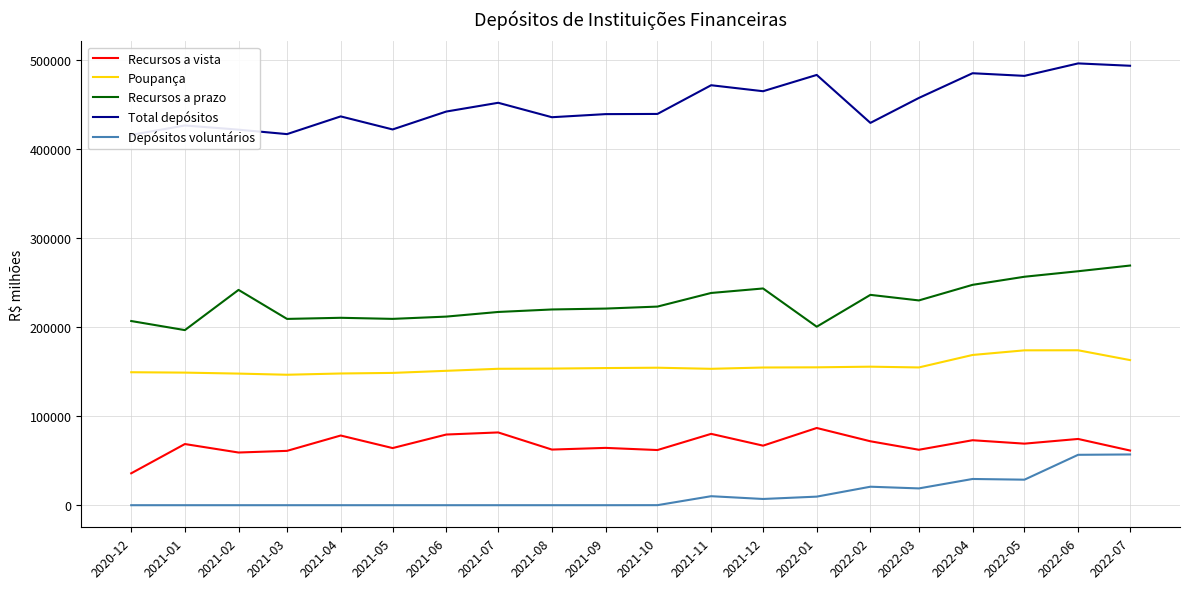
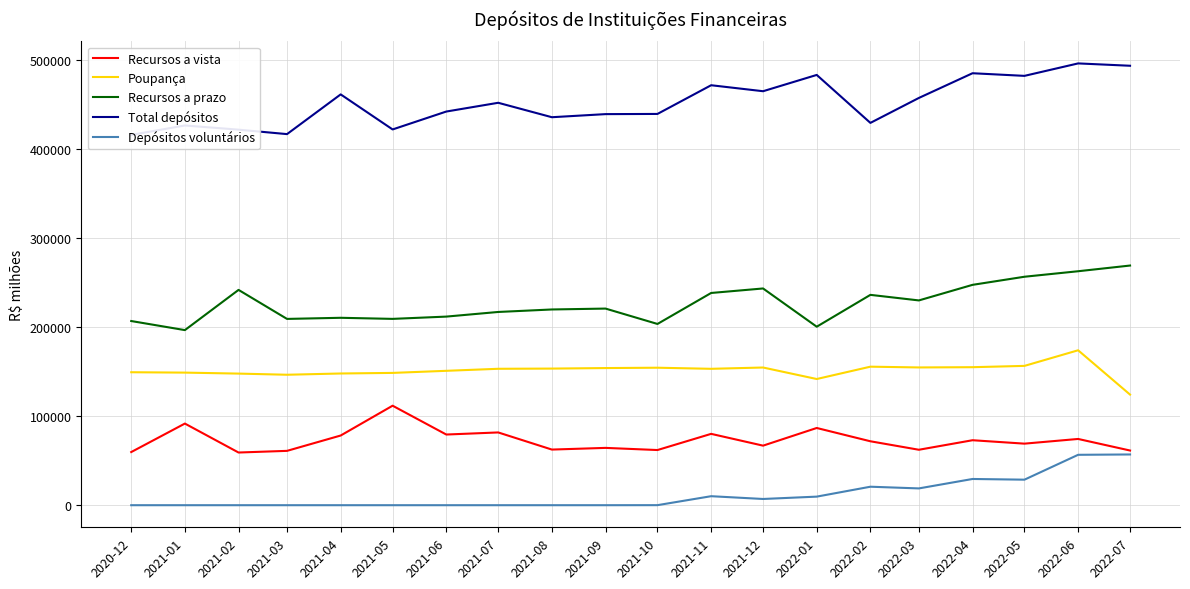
Recursos a vista, 2020-12: 40000 -> 60000
Recursos a vista, 2021-01: 70000 -> 90000
Total depósitos, 2021-04: 440000 -> 460000
Recursos a vista, 2021-05: 60000 -> 110000
Recursos a prazo, 2021-10: 220000 -> 200000
Poupança, 2022-01: 150000 -> 140000
Poupança, 2022-04: 170000 -> 150000
Poupança, 2022-05: 170000 -> 160000
Poupança, 2022-07: 160000 -> 120000
